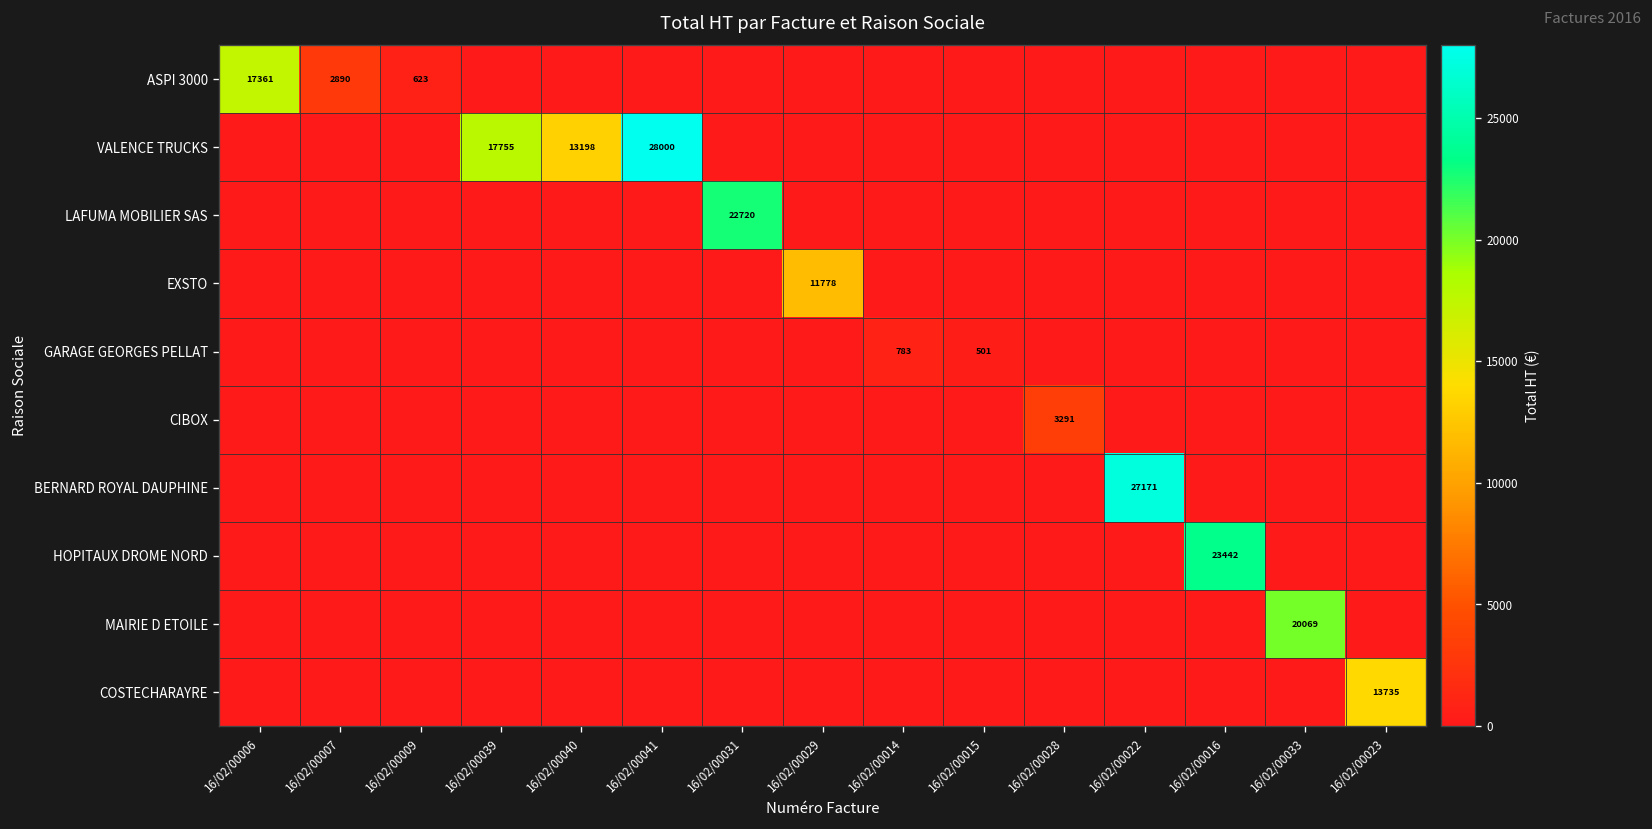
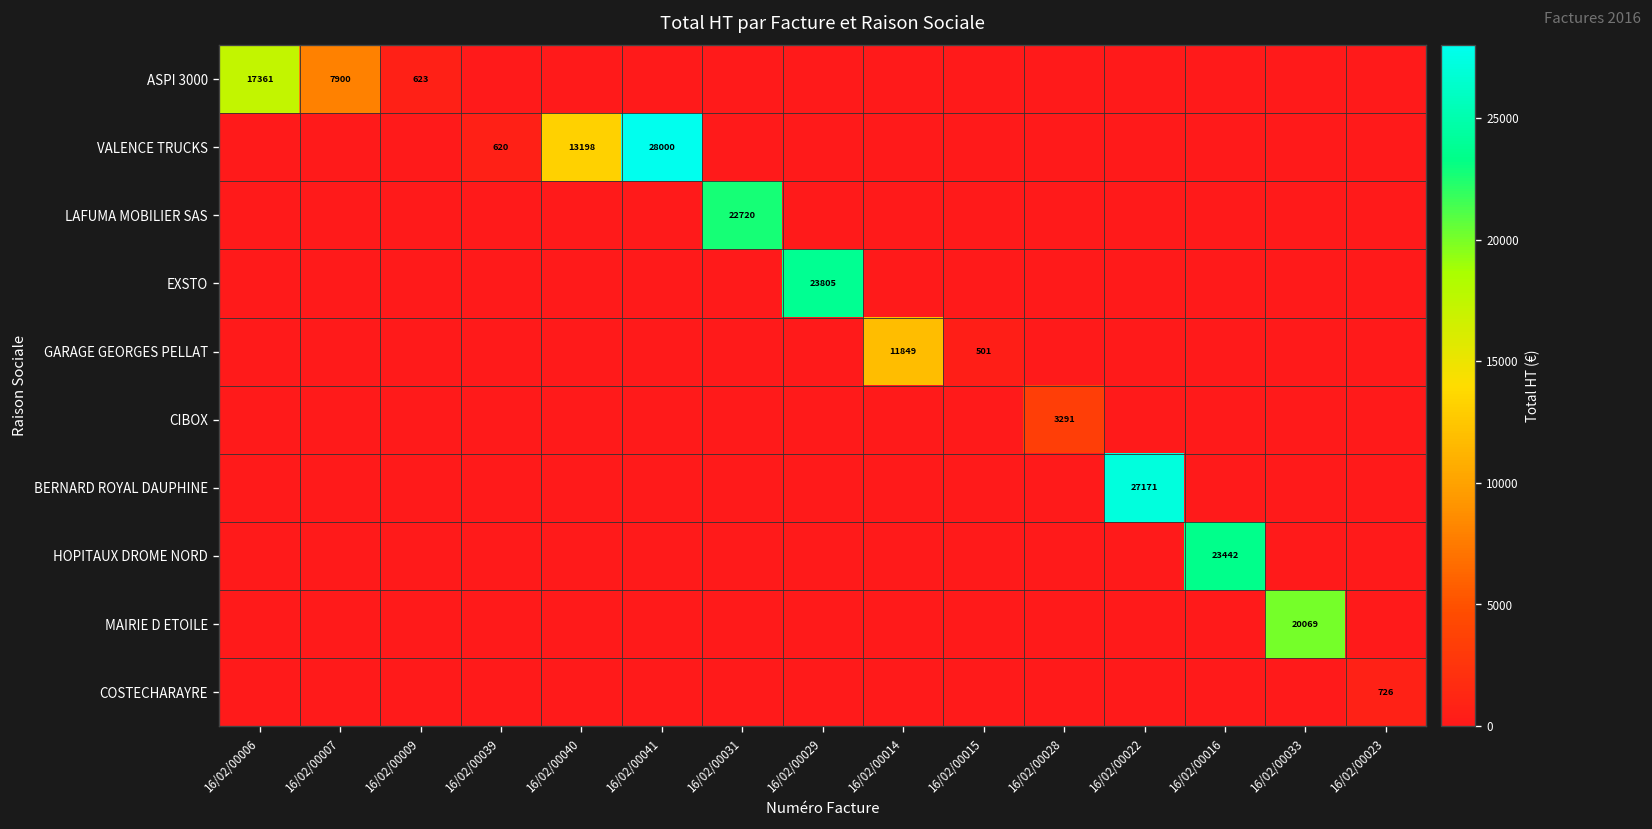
ASPI 3000, 16/02/00007: 2890 -> 7900
VALENCE TRUCKS, 16/02/00039: 17755 -> 620
EXSTO, 16/02/00029: 11778 -> 23805
GARAGE GEORGES PELLAT, 16/02/00014: 783 -> 11849
COSTECHARAYRE, 16/02/00023: 13735 -> 726
